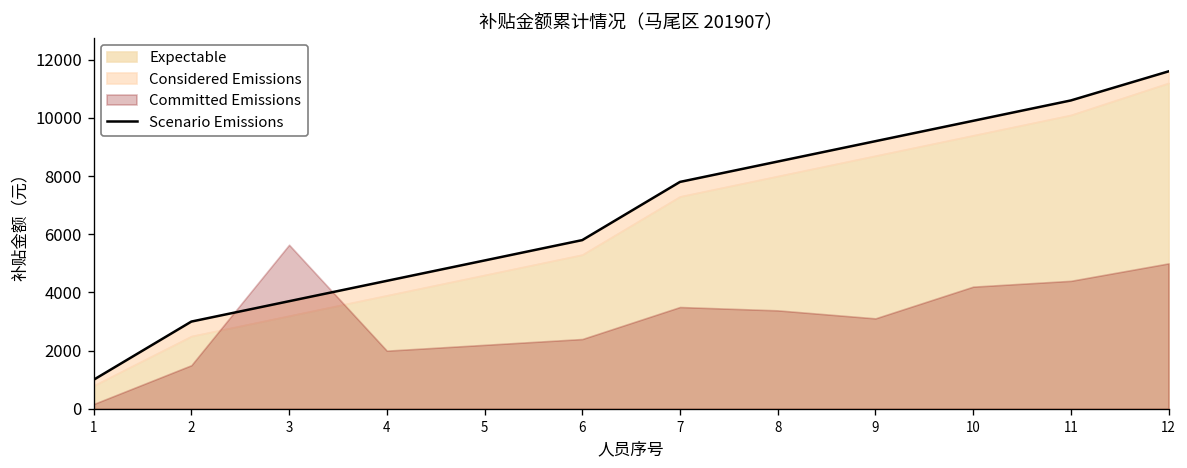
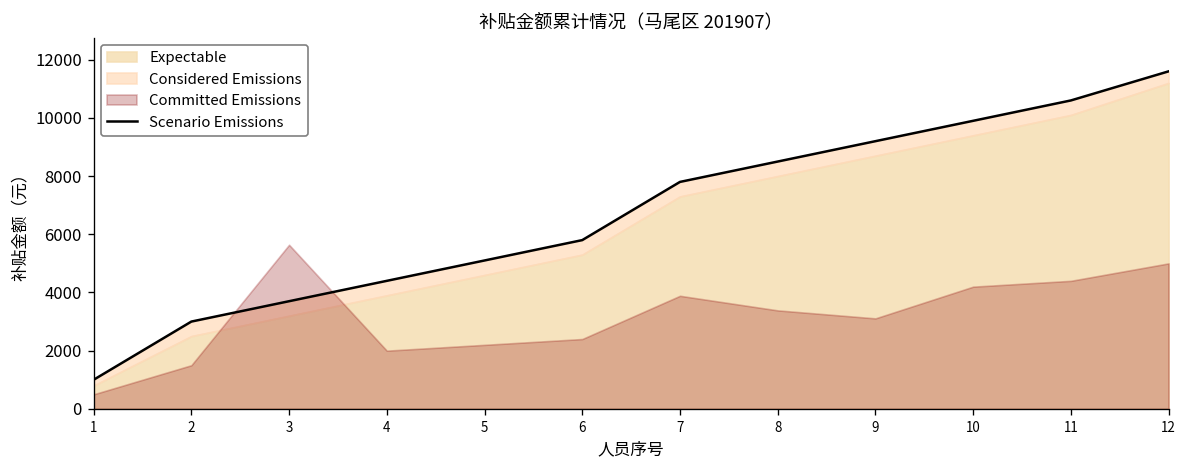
Committed Emissions, 1: 200 -> 500
Committed Emissions, 7: 3500 -> 3900
